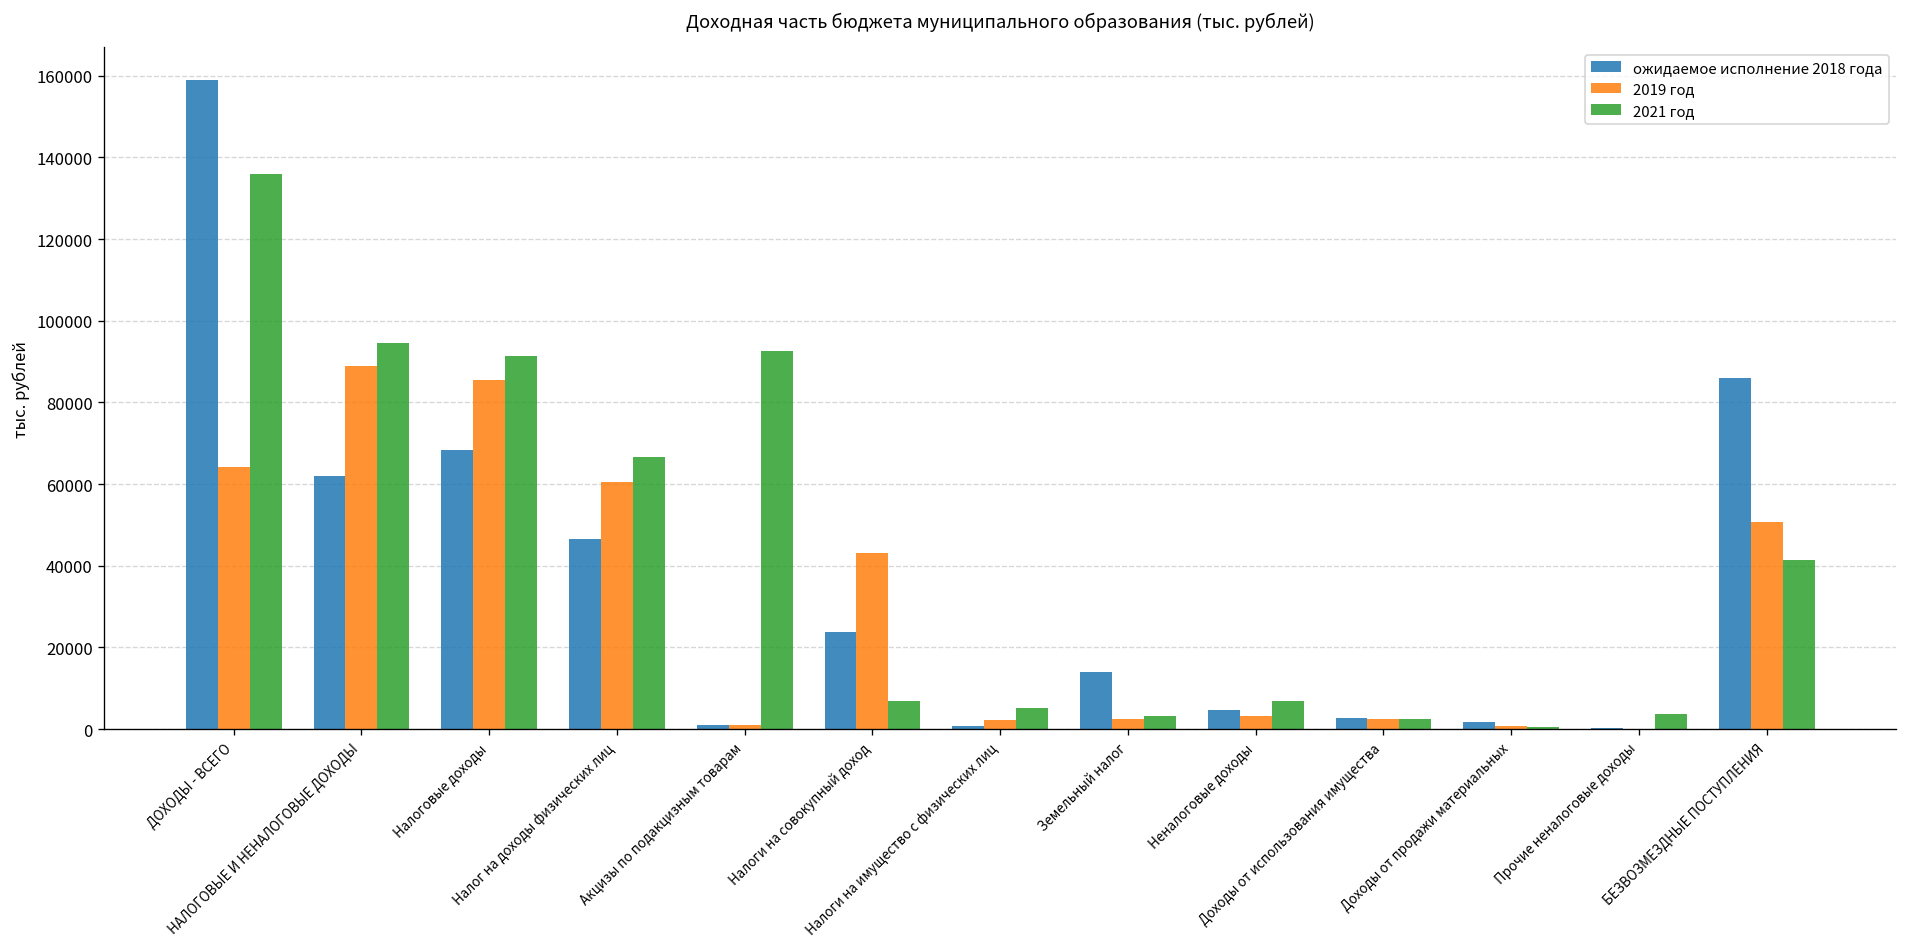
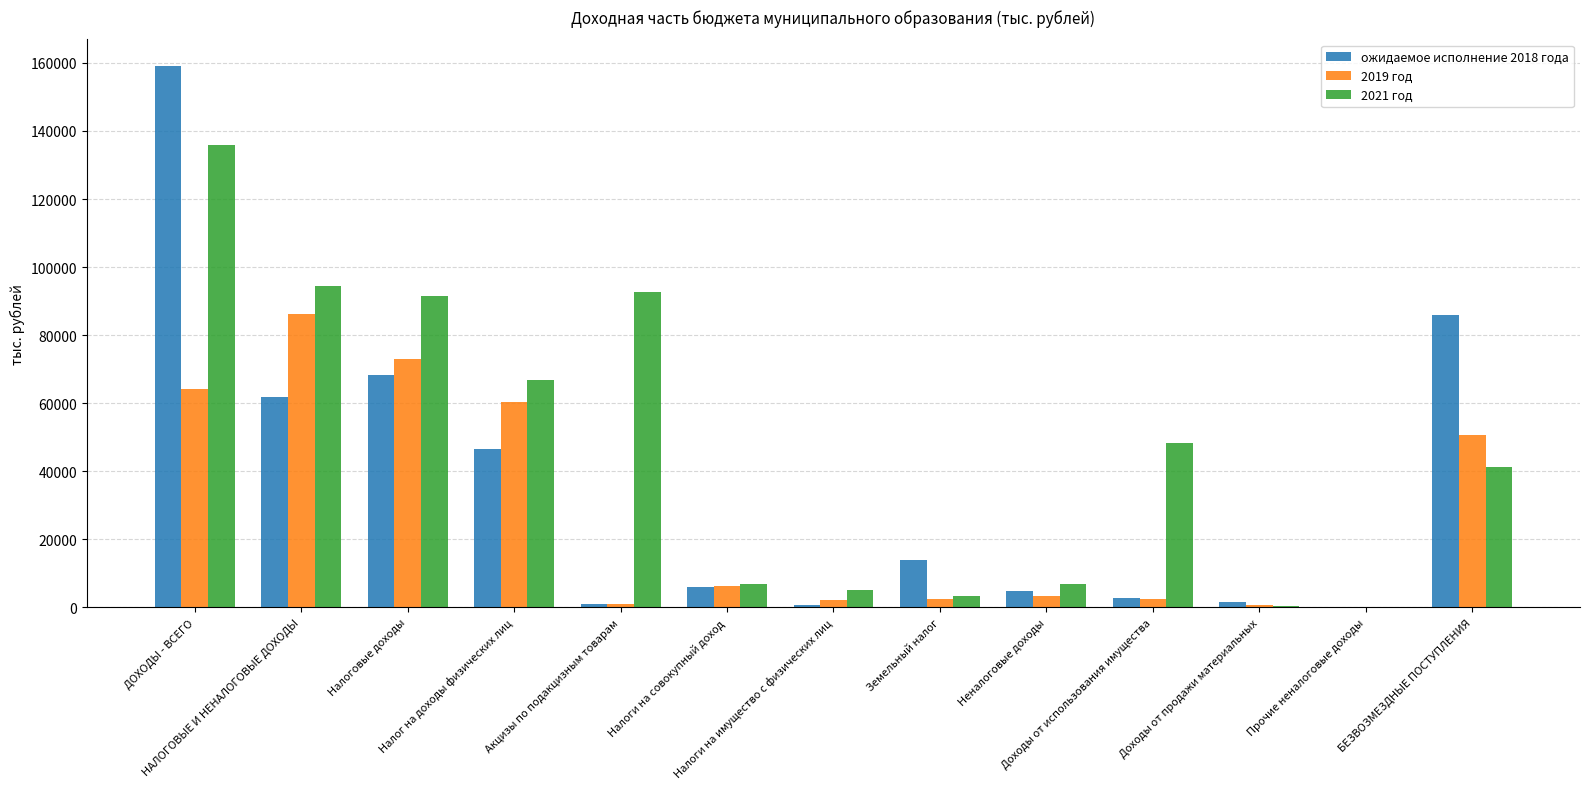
2019 год, НАЛОГОВЫЕ И НЕНАЛОГОВЫЕ ДОХОДЫ: 89000 -> 86000
2019 год, Налоговые доходы: 85000 -> 73000
ожидаемое исполнение 2018 года, Налоги на совокупный доход: 24000 -> 6000
2019 год, Налоги на совокупный доход: 43000 -> 6000
2021 год, Доходы от использования имущества: 3000 -> 48000
2021 год, Прочие неналоговые доходы: 4000 -> 0
